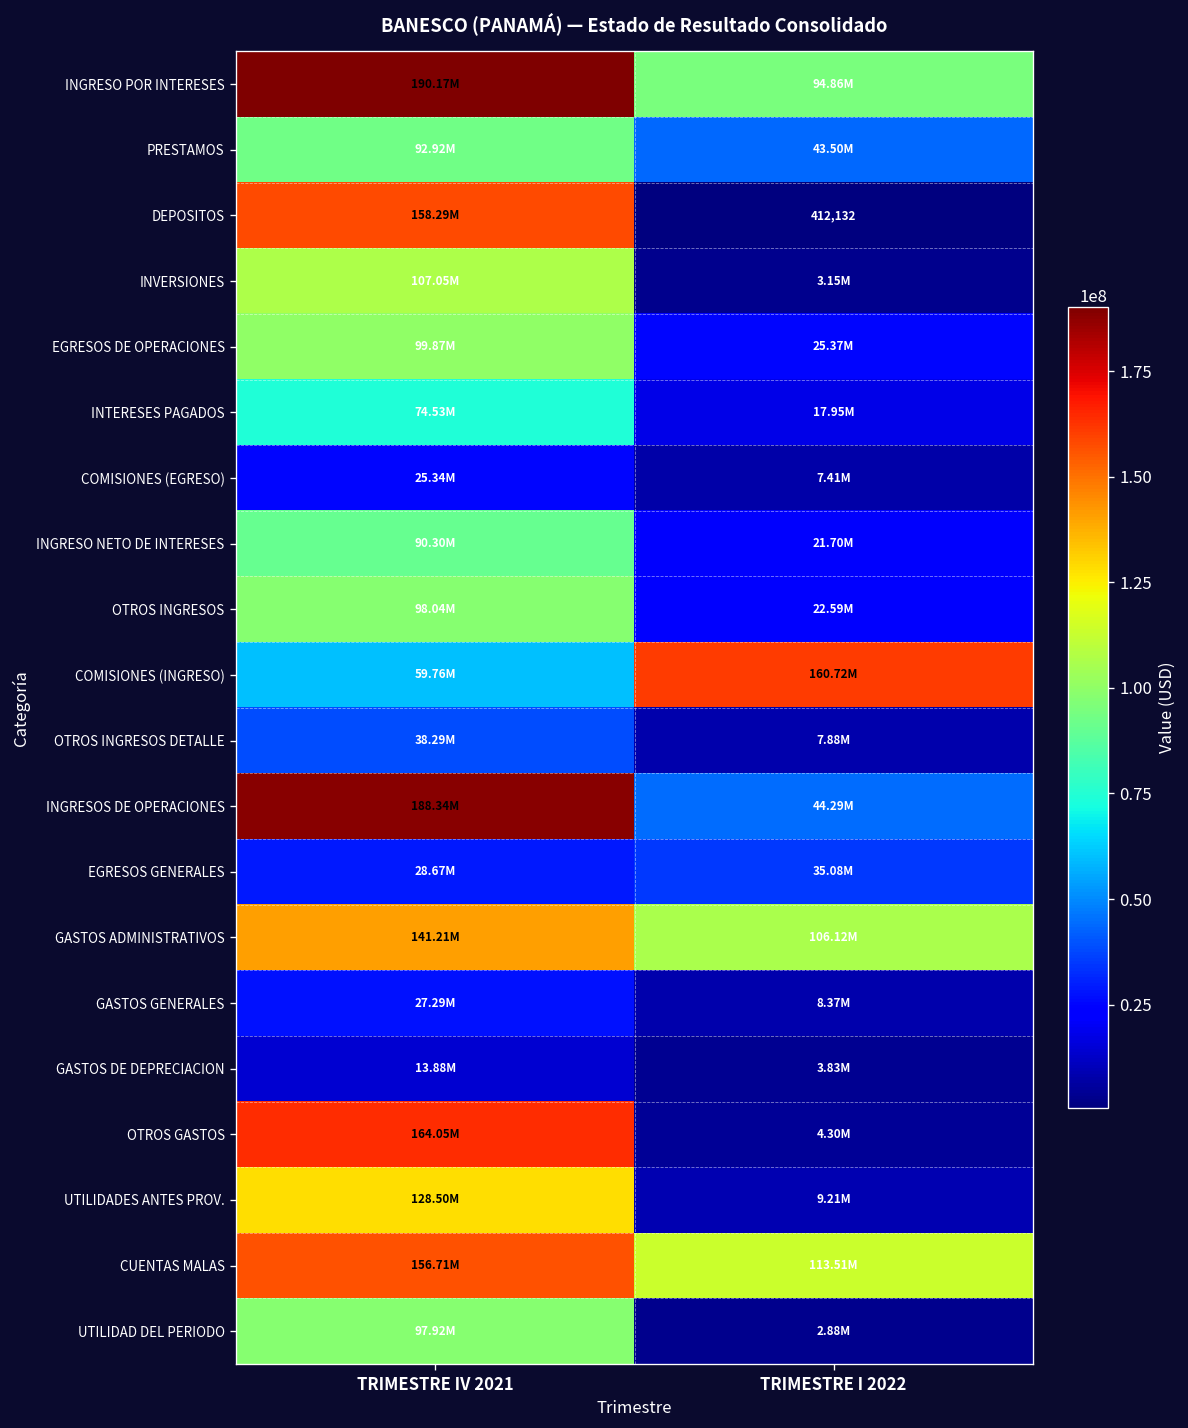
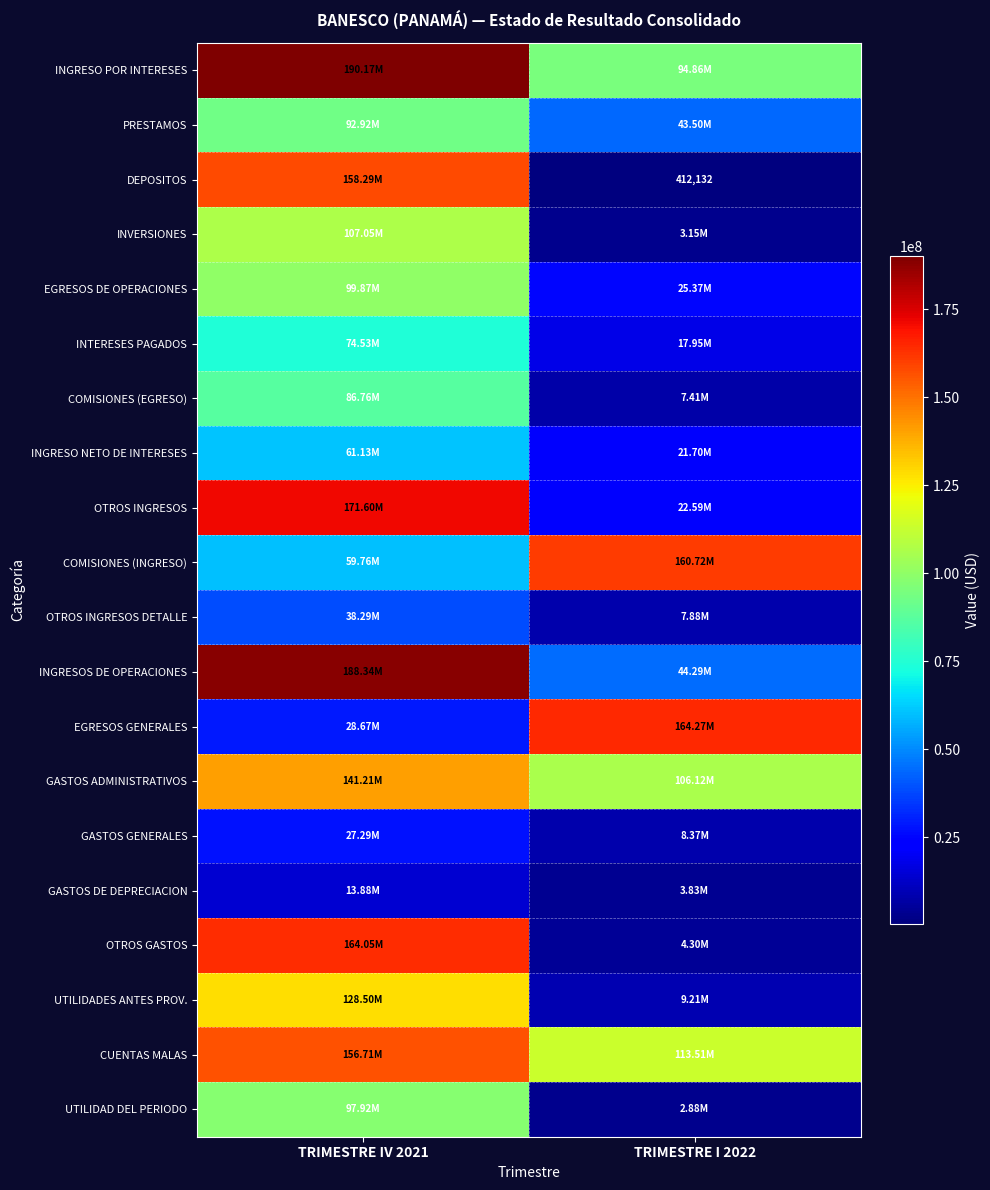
COMISIONES (EGRESO), TRIMESTRE IV 2021: 25.34M -> 86.76M
INGRESO NETO DE INTERESES, TRIMESTRE IV 2021: 90.30M -> 61.13M
OTROS INGRESOS, TRIMESTRE IV 2021: 98.04M -> 171.60M
EGRESOS GENERALES, TRIMESTRE I 2022: 35.08M -> 164.27M
